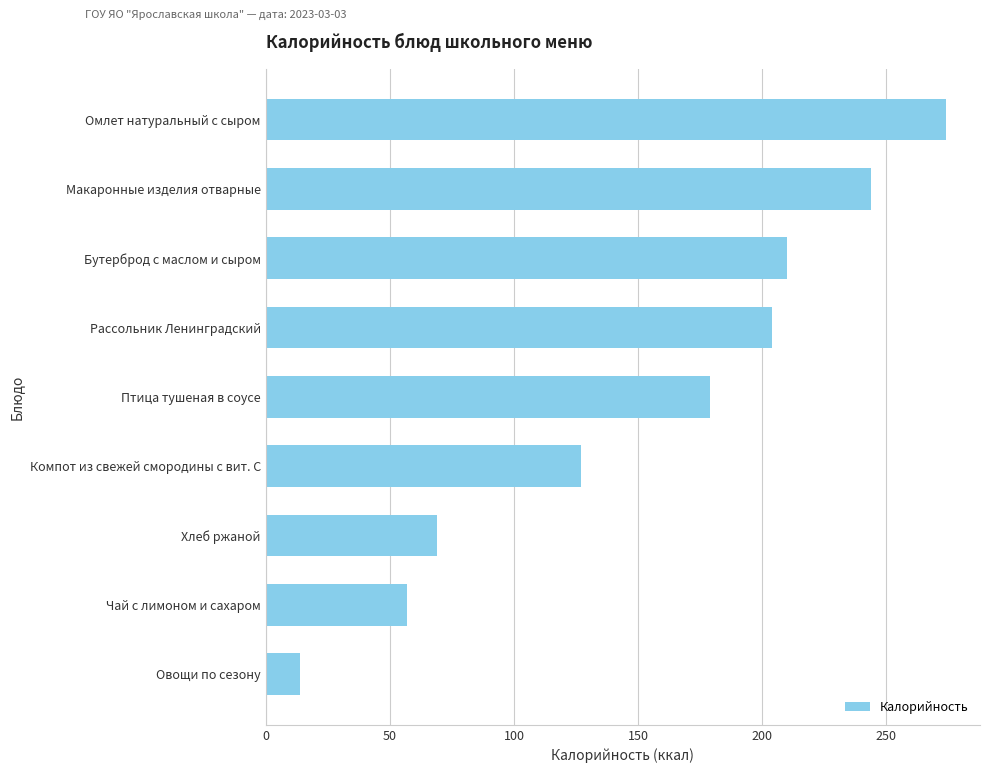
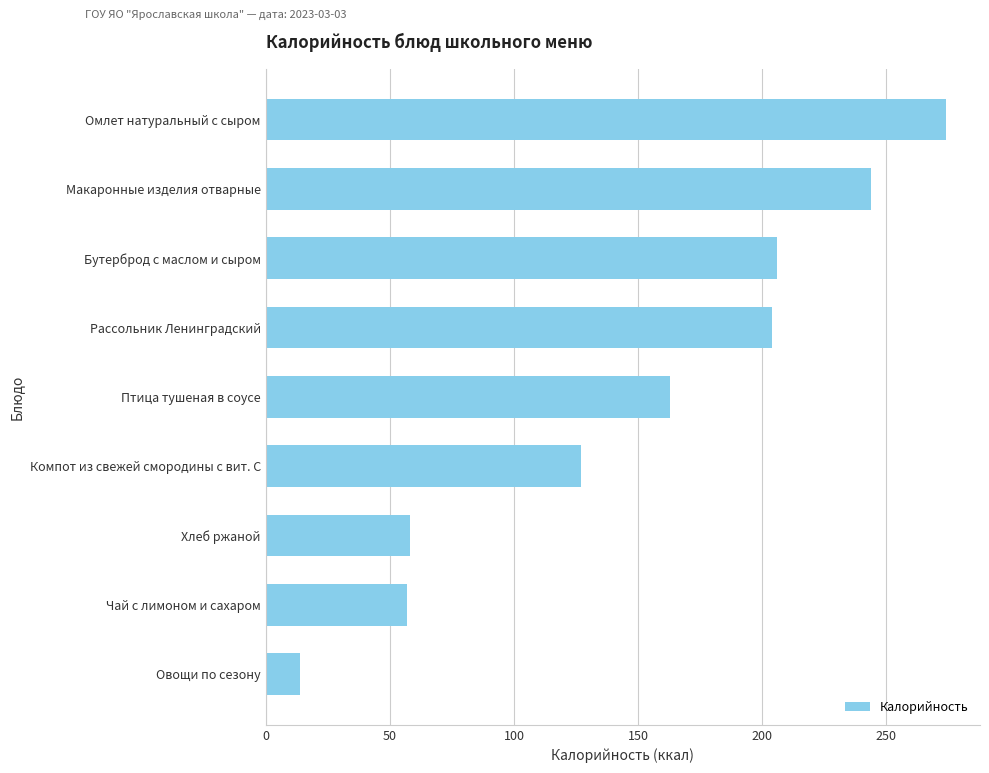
Бутерброд с маслом и сыром: 210 -> 206
Птица тушеная в соусе: 179 -> 163
Хлеб ржаной: 69 -> 58
